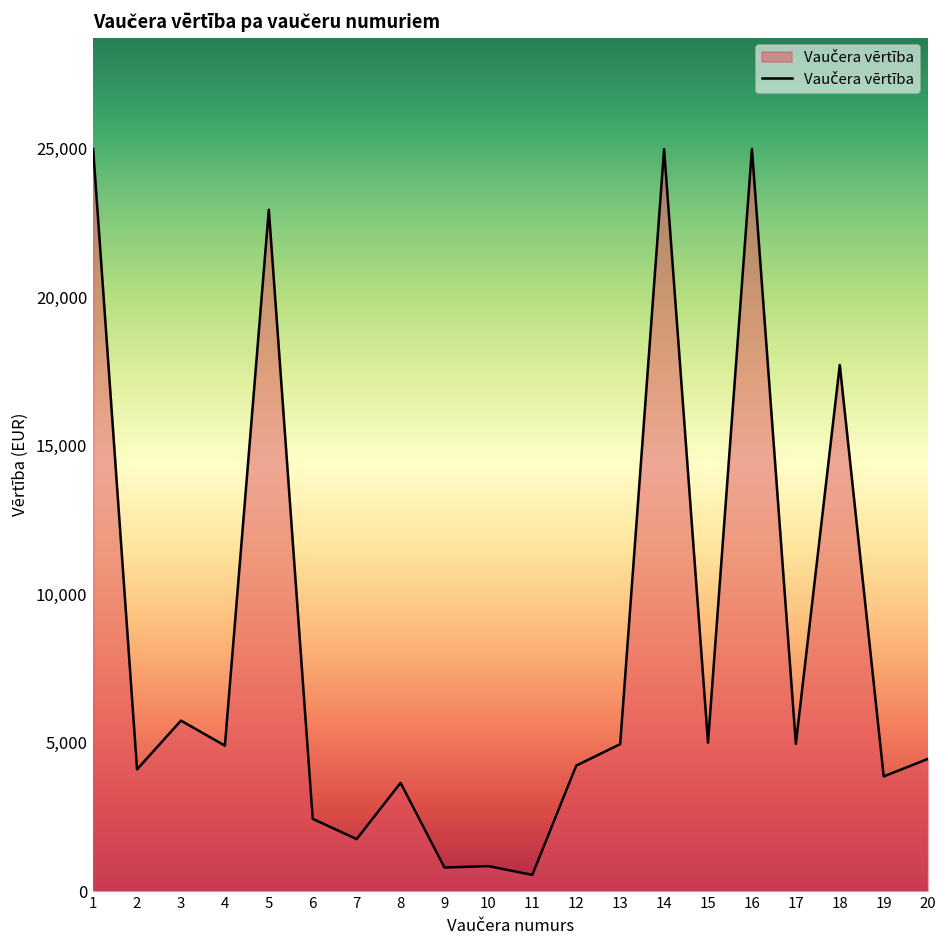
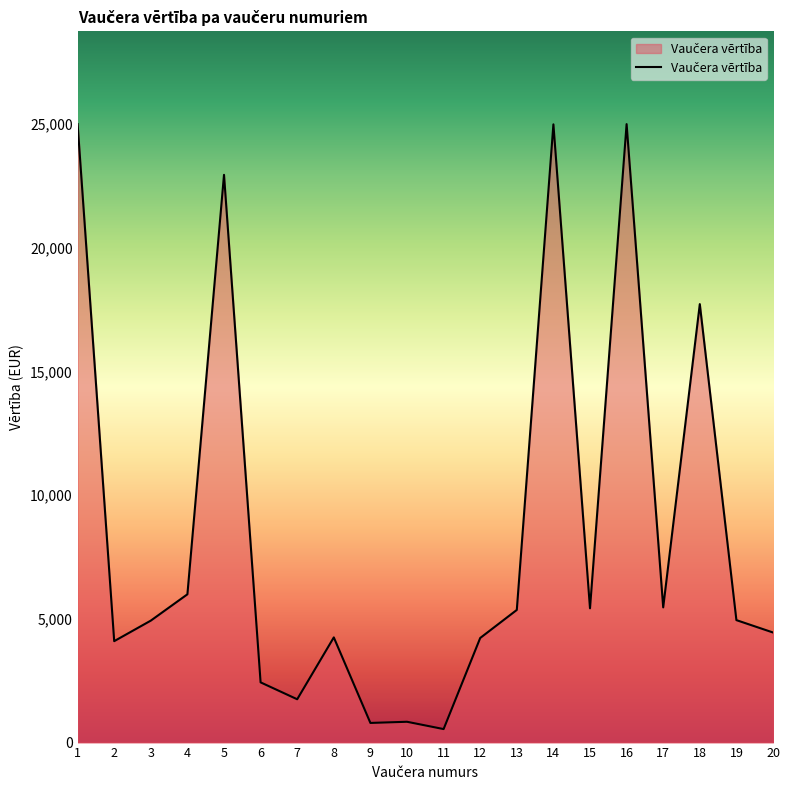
3: 5,700 -> 4,900
4: 4,900 -> 6,000
8: 3,600 -> 4,300
13: 5,000 -> 5,400
15: 5,000 -> 5,400
17: 5,000 -> 5,500
19: 3,900 -> 5,000
